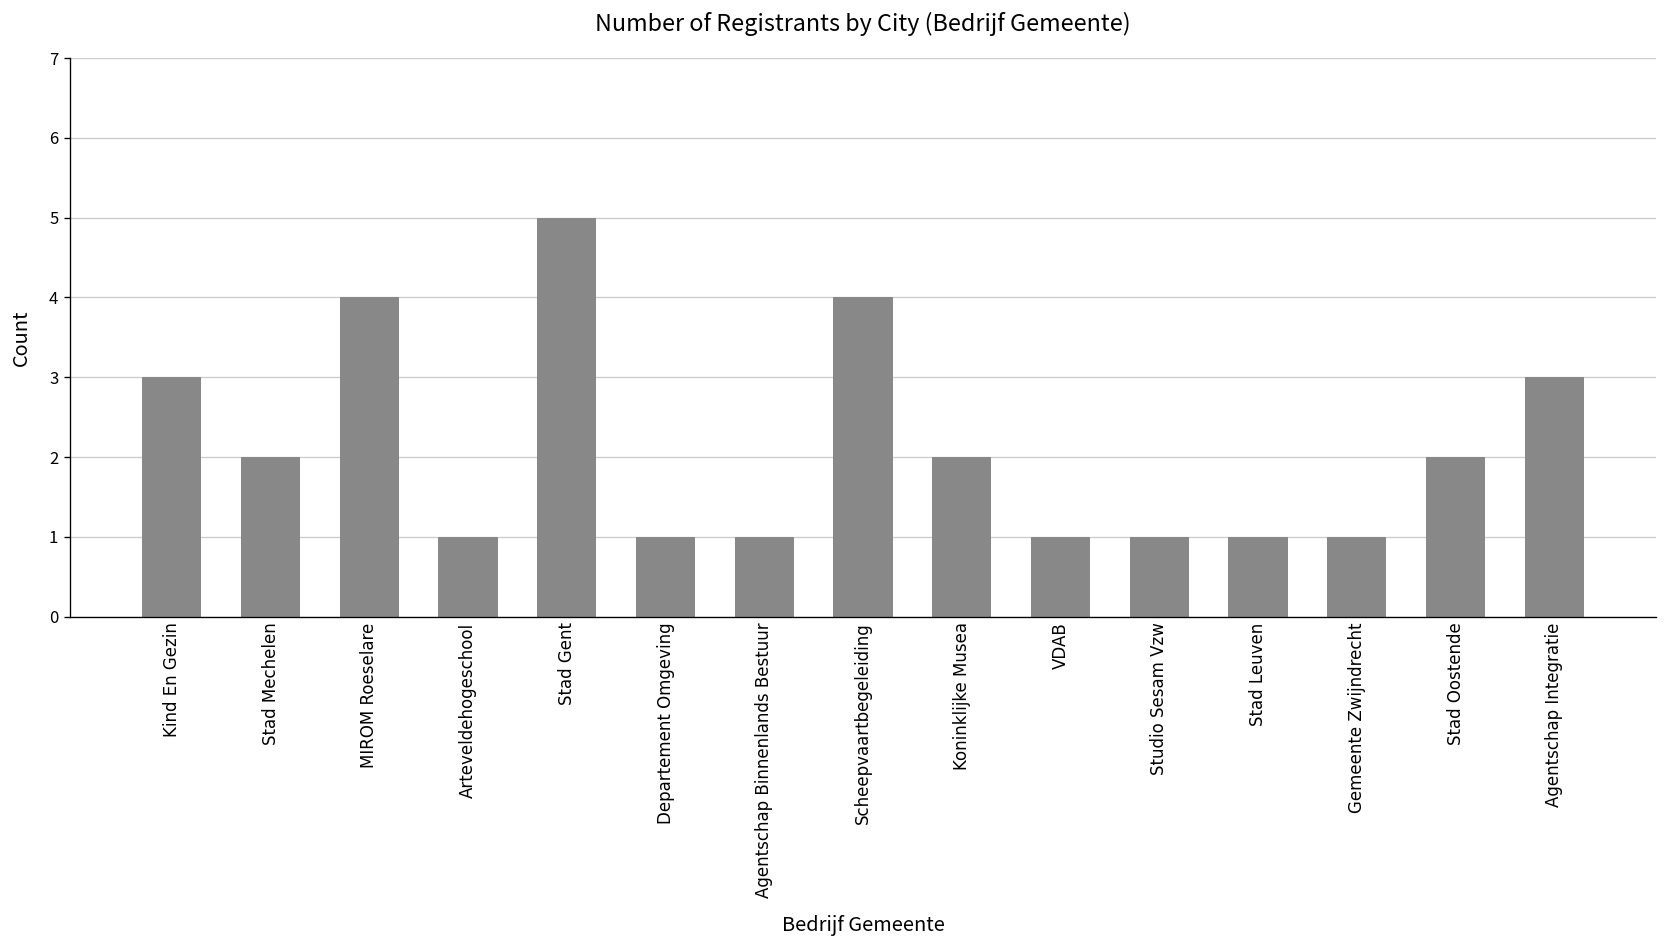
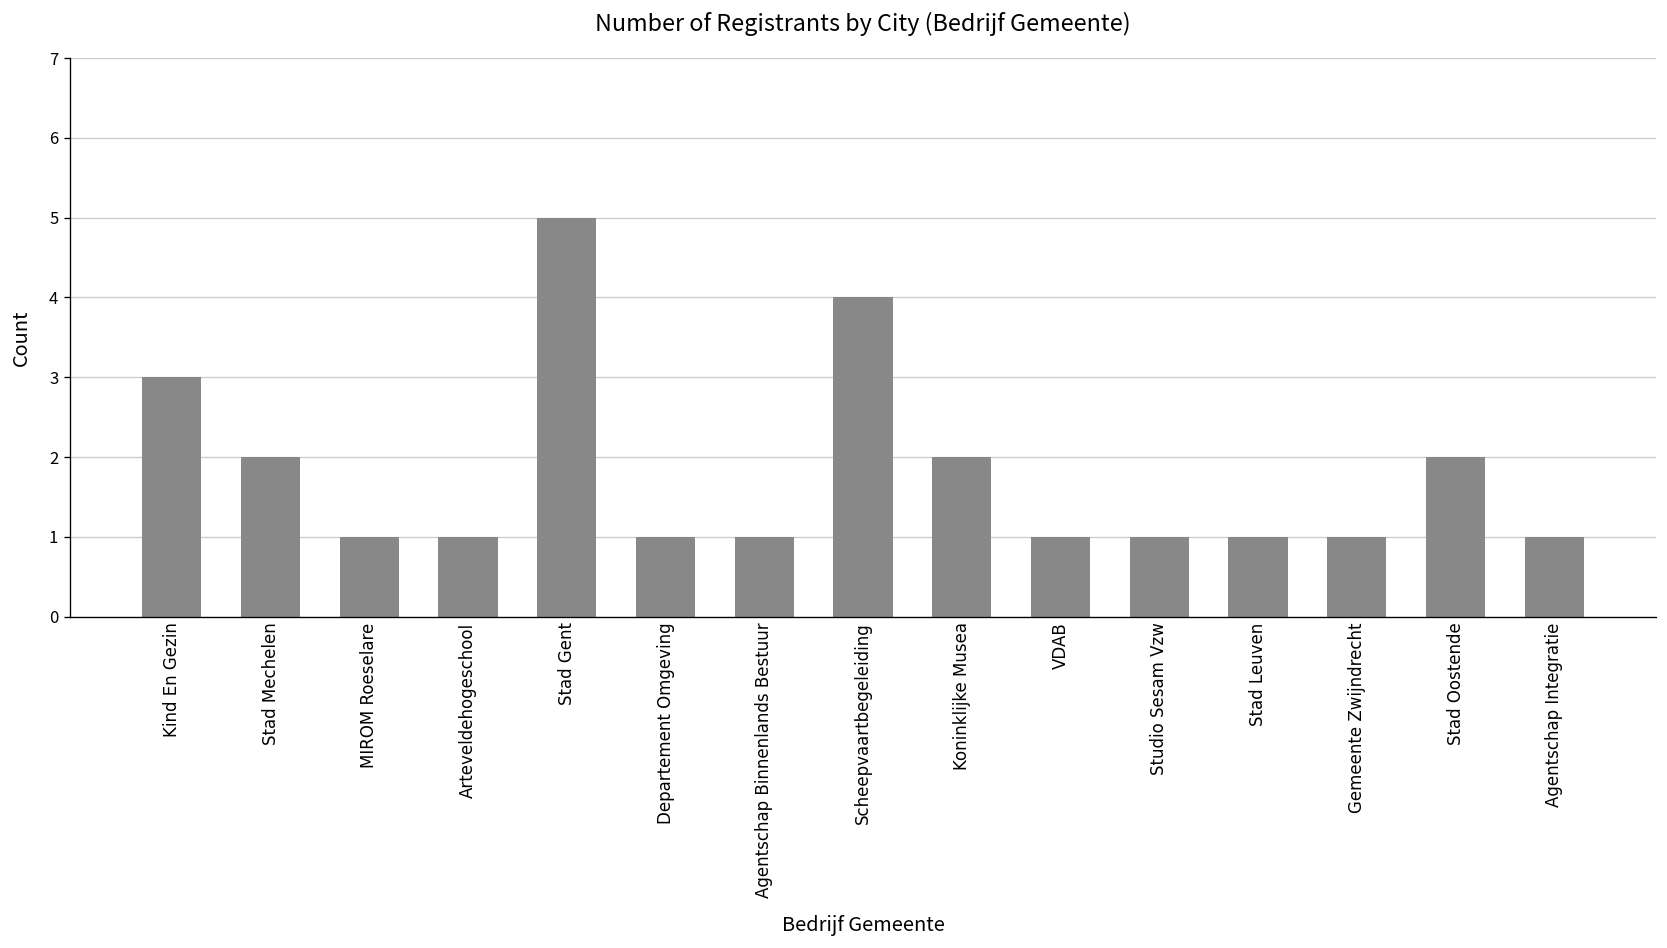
MIROM Roeselare: 4 -> 1
Agentschap Integratie: 3 -> 1
